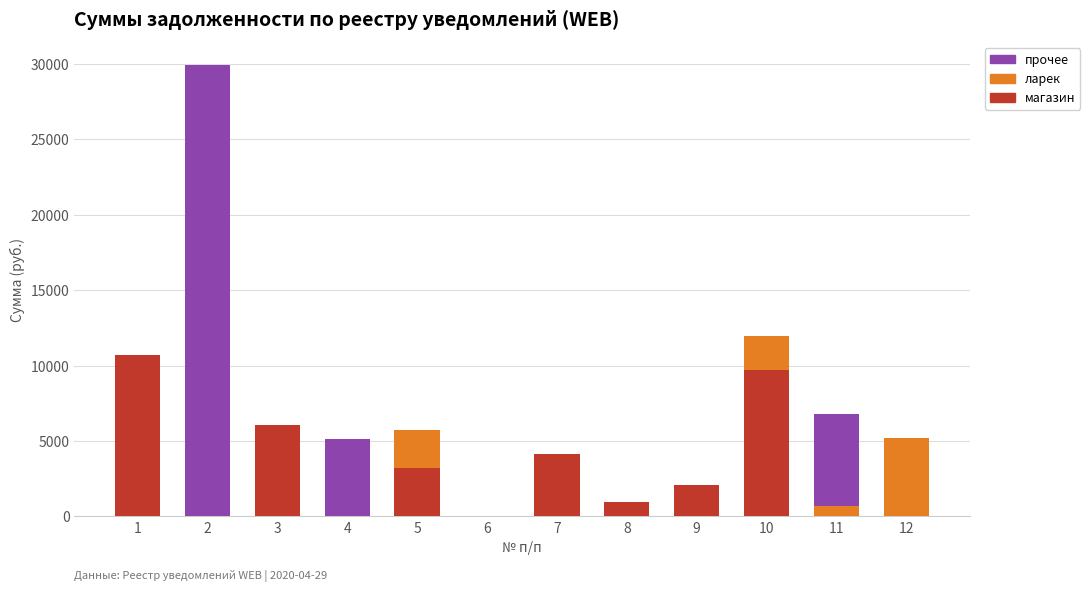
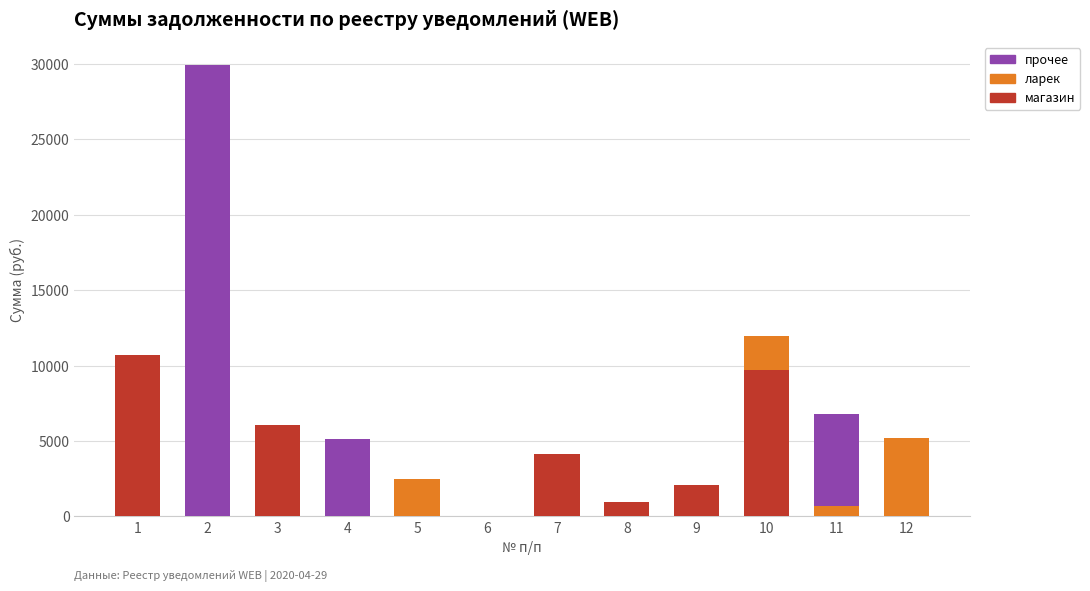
магазин, 5: 3200 -> 0
